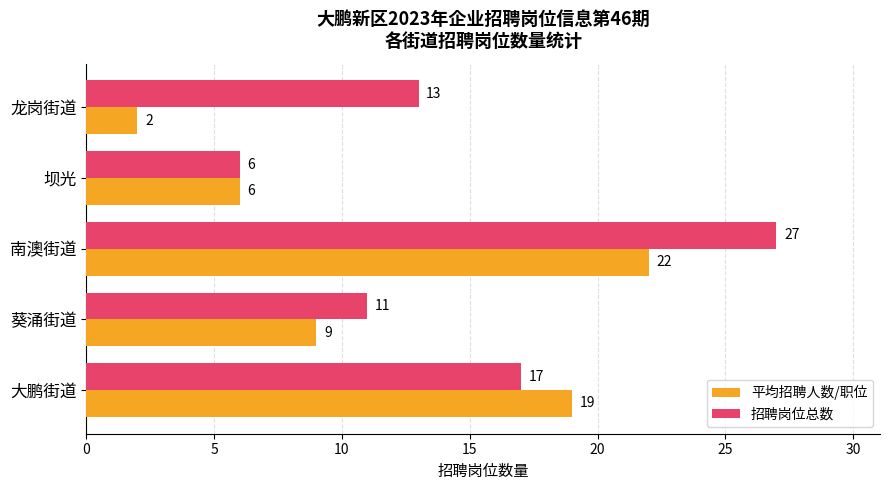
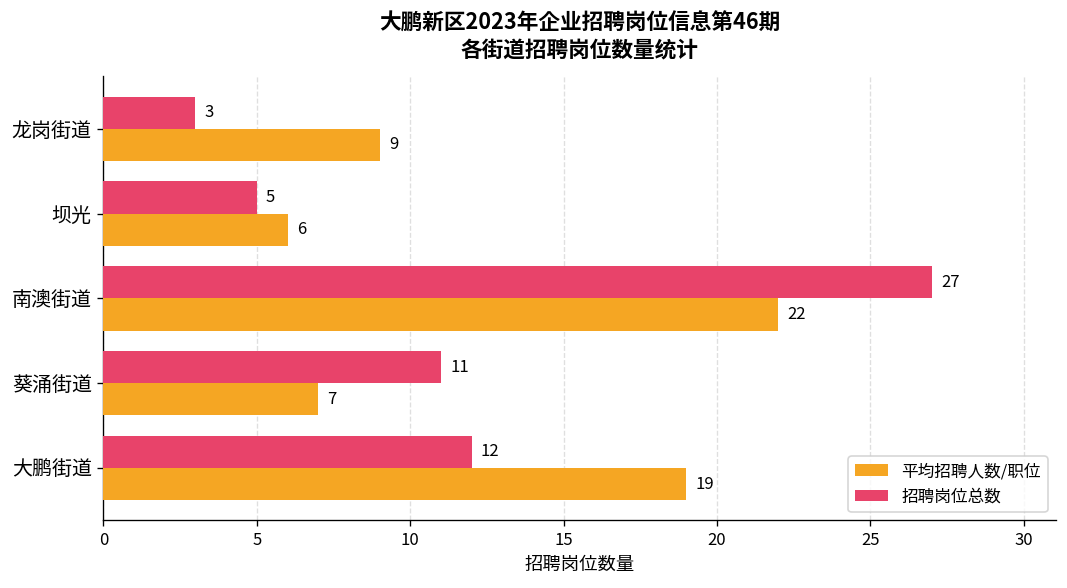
招聘岗位总数, 龙岗街道: 13 -> 3
平均招聘人数/职位, 龙岗街道: 2 -> 9
招聘岗位总数, 坝光: 6 -> 5
平均招聘人数/职位, 葵涌街道: 9 -> 7
招聘岗位总数, 大鹏街道: 17 -> 12
